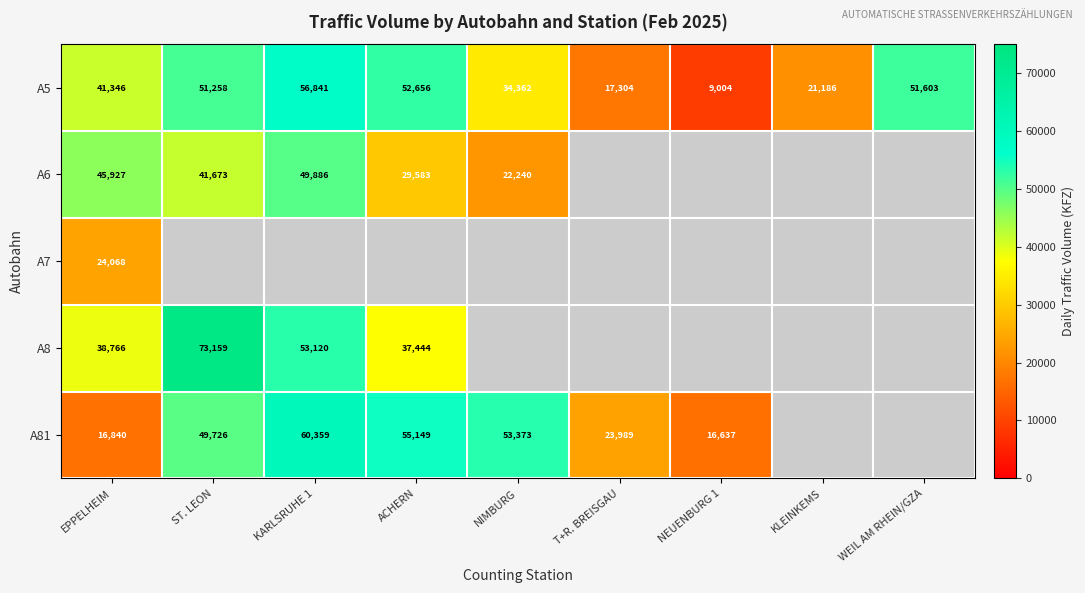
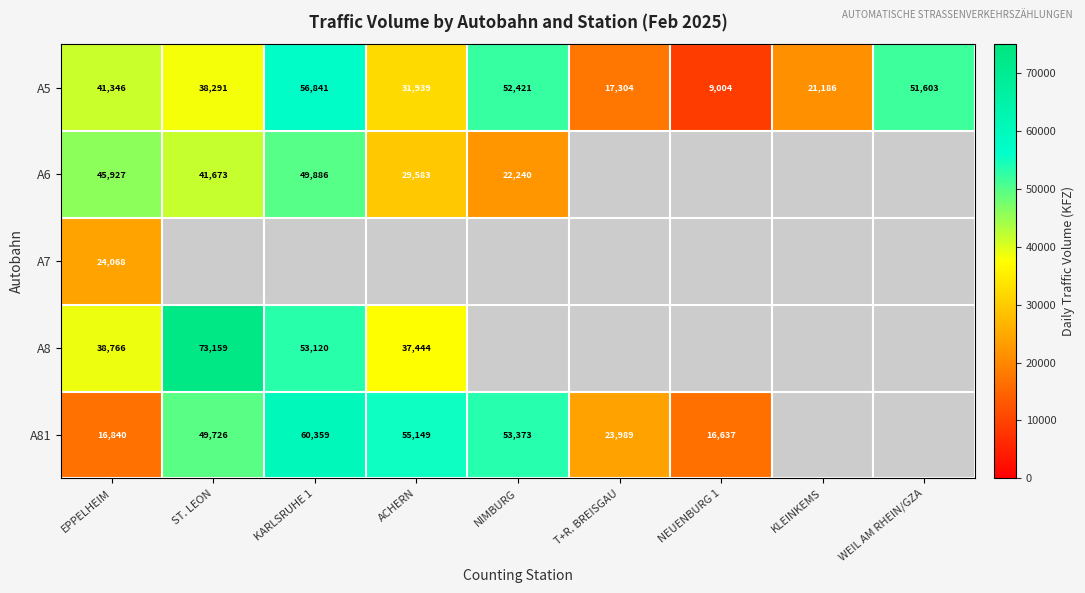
A5, ST. LEON: 51,258 -> 38,291
A5, ACHERN: 52,656 -> 31,939
A5, NIMBURG: 34,362 -> 52,421
